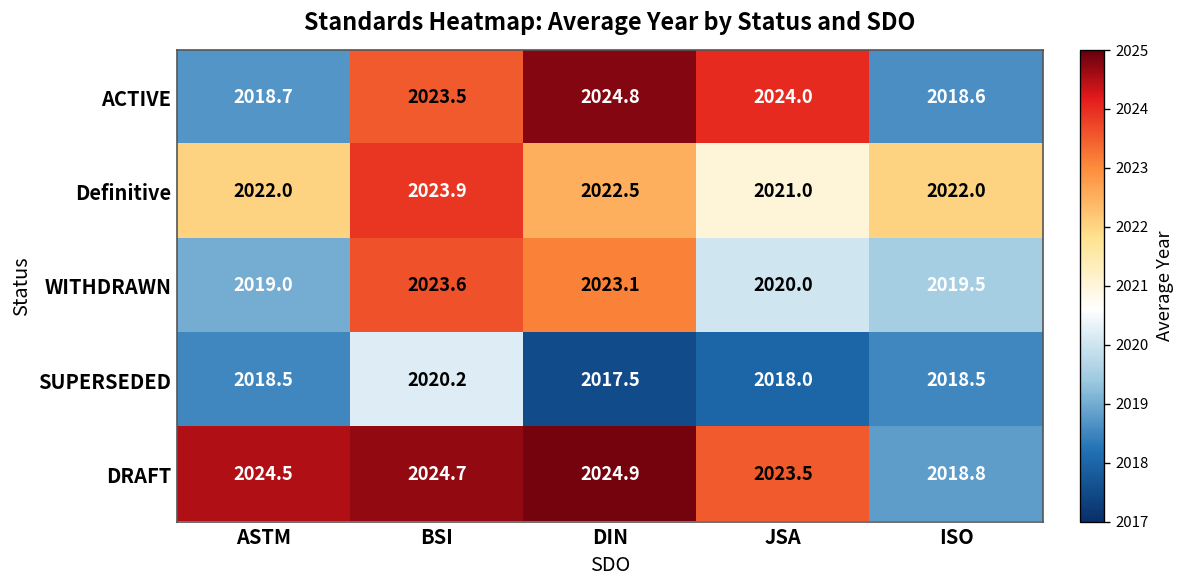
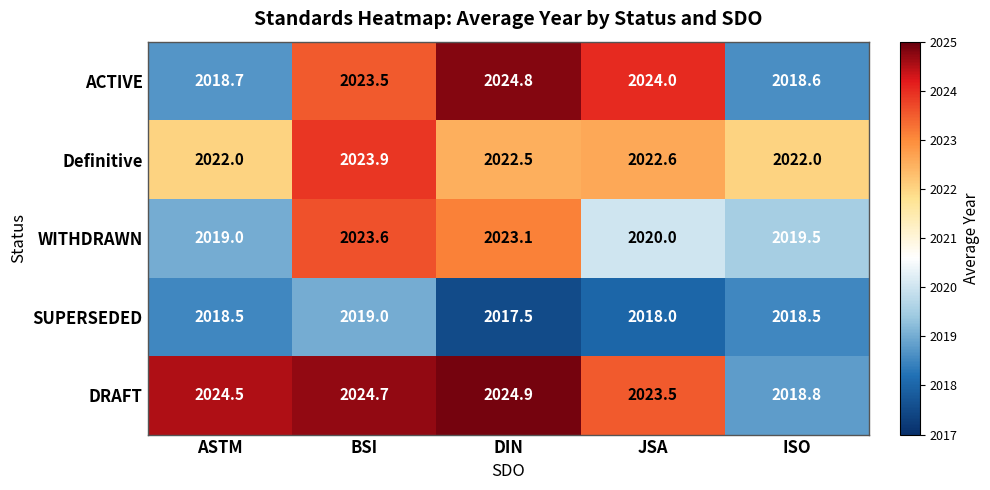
Definitive, JSA: 2021.0 -> 2022.6
SUPERSEDED, BSI: 2020.2 -> 2019.0
